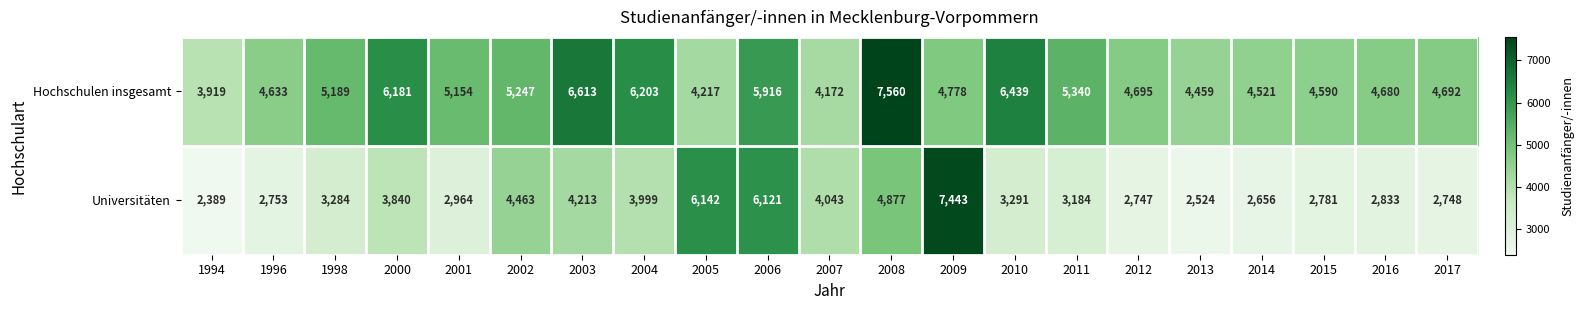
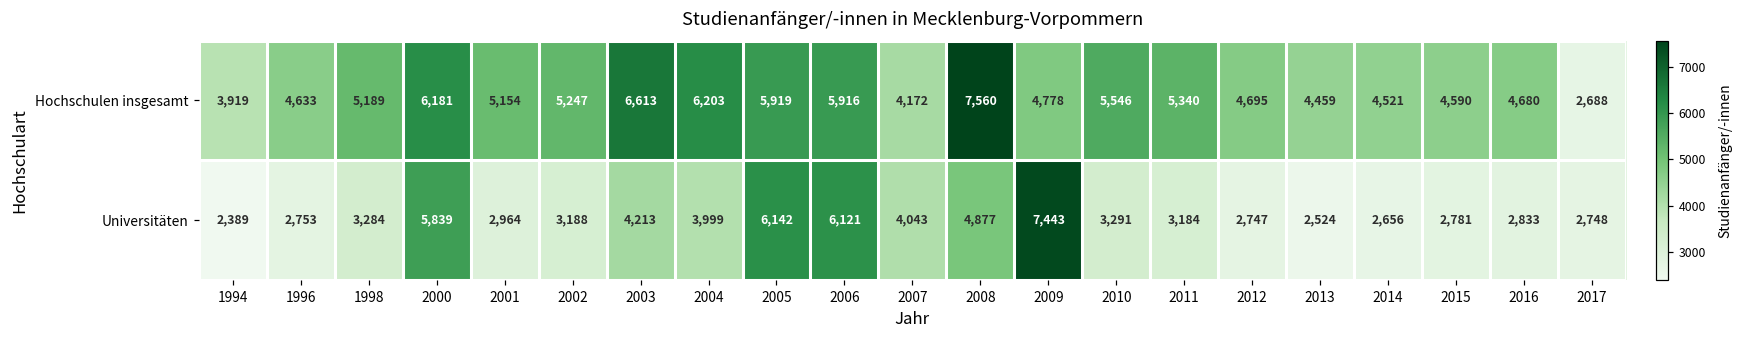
Hochschulen insgesamt, 2005: 4,217 -> 5,919
Hochschulen insgesamt, 2010: 6,439 -> 5,546
Hochschulen insgesamt, 2017: 4,692 -> 2,688
Universitäten, 2000: 3,840 -> 5,839
Universitäten, 2002: 4,463 -> 3,188
